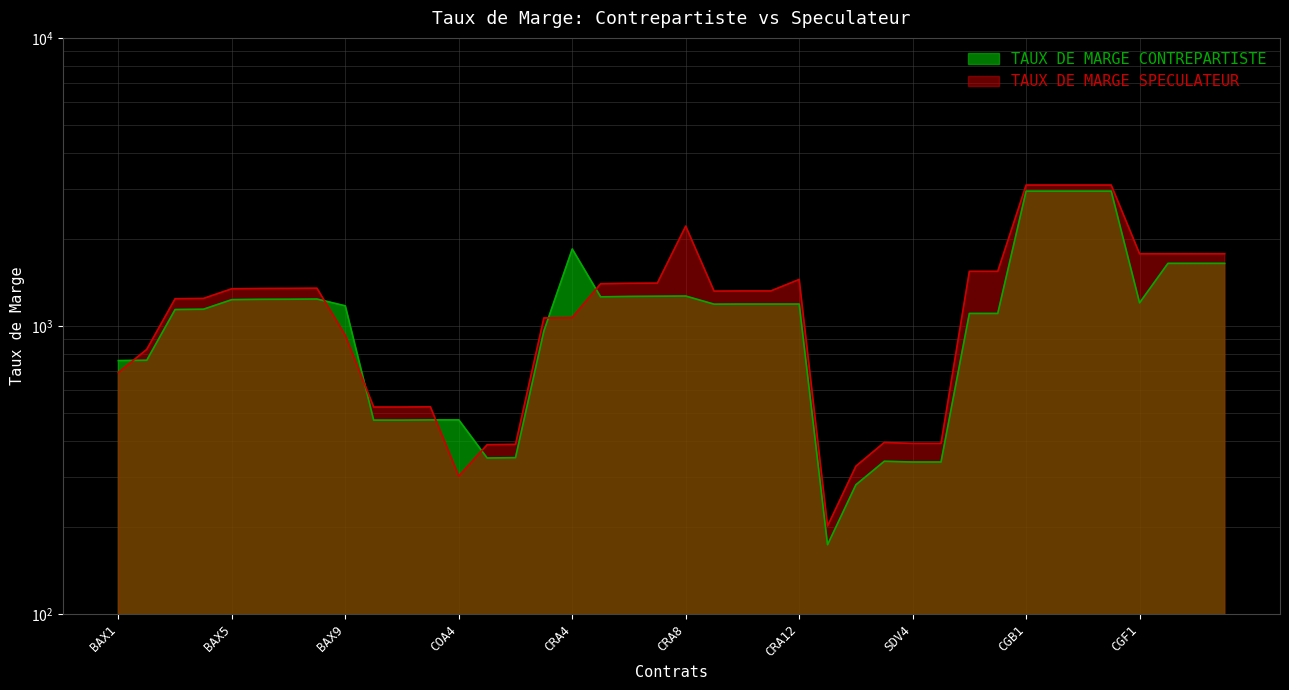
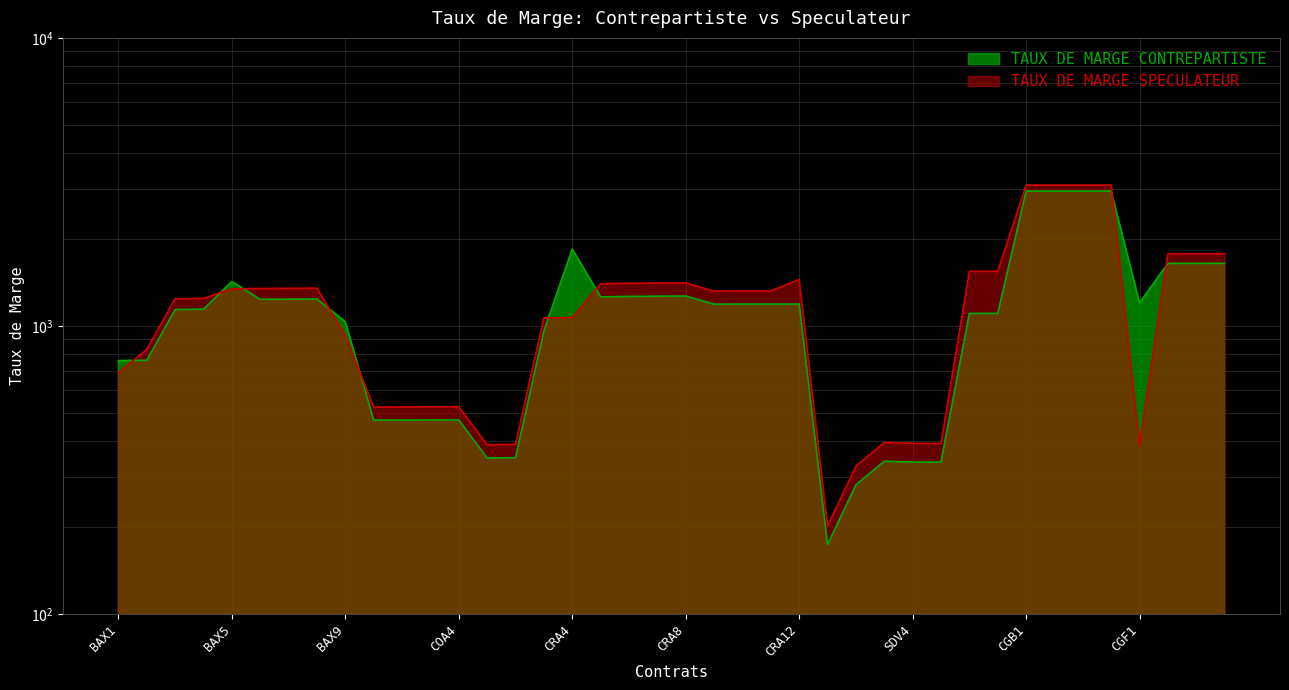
TAUX DE MARGE CONTREPARTISTE, BAX5: 1230 -> 1400
TAUX DE MARGE CONTREPARTISTE, BAX9: 1170 -> 1040
TAUX DE MARGE SPECULATEUR, COA4: 300 -> 520
TAUX DE MARGE SPECULATEUR, CRA8: 2200 -> 1400
TAUX DE MARGE SPECULATEUR, CGF1: 1800 -> 390
